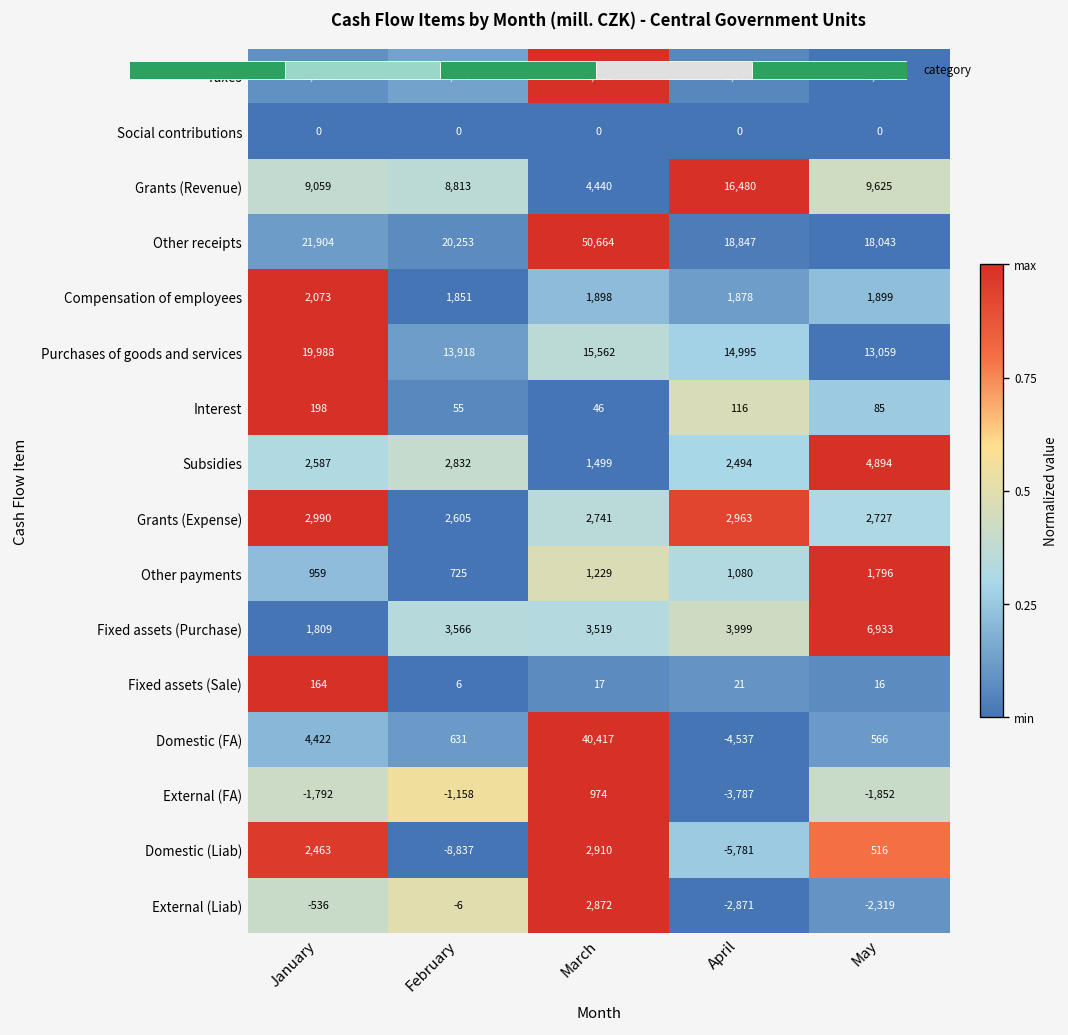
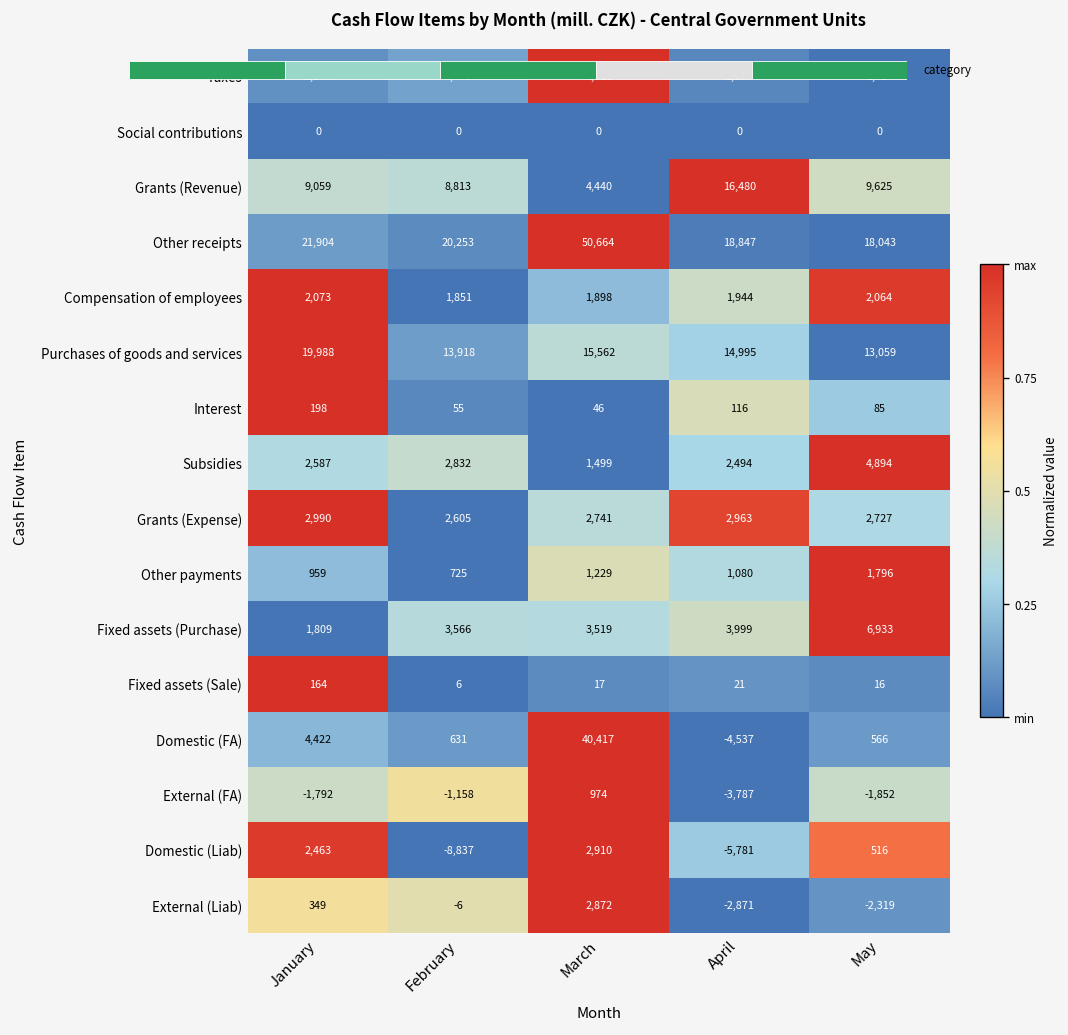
Cash Flow Items by Month (mill. CZK) - Central Government Units, Compensation of employees, April: 1,878 -> 1,944
Cash Flow Items by Month (mill. CZK) - Central Government Units, Compensation of employees, May: 1,899 -> 2,064
Cash Flow Items by Month (mill. CZK) - Central Government Units, External (Liab), January: -536 -> 349
